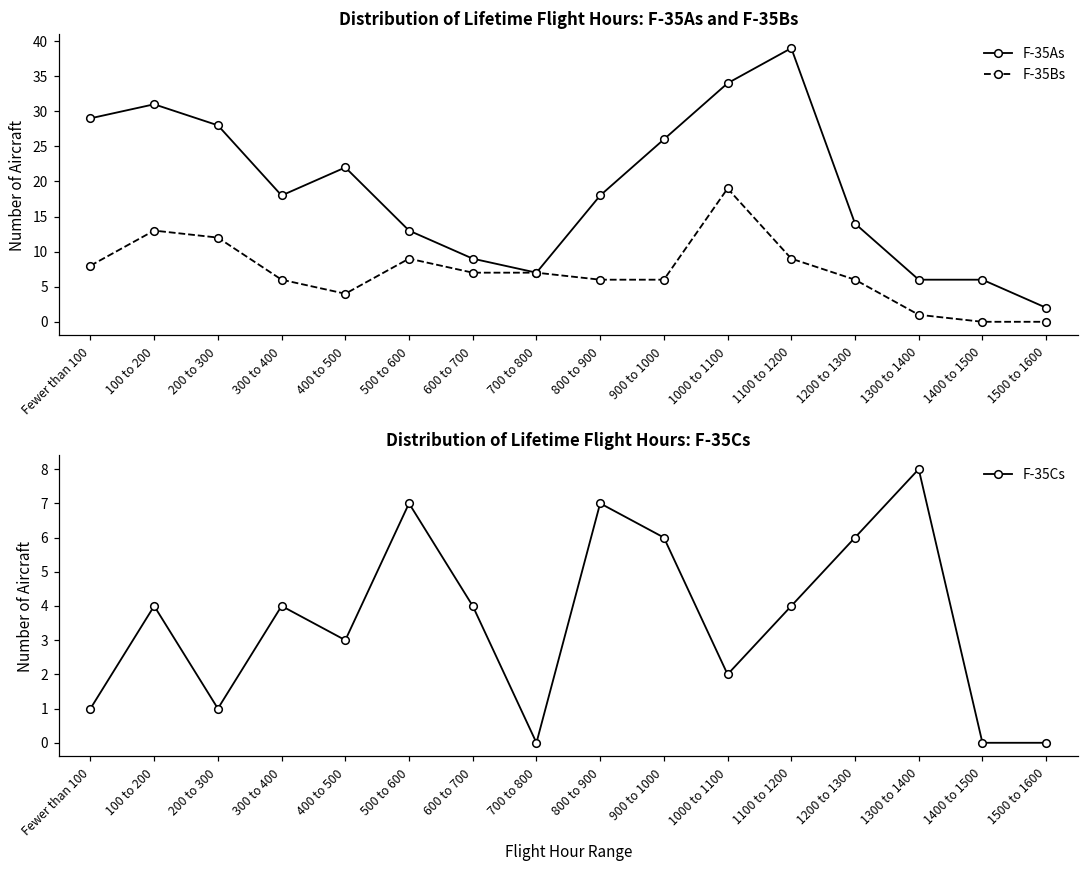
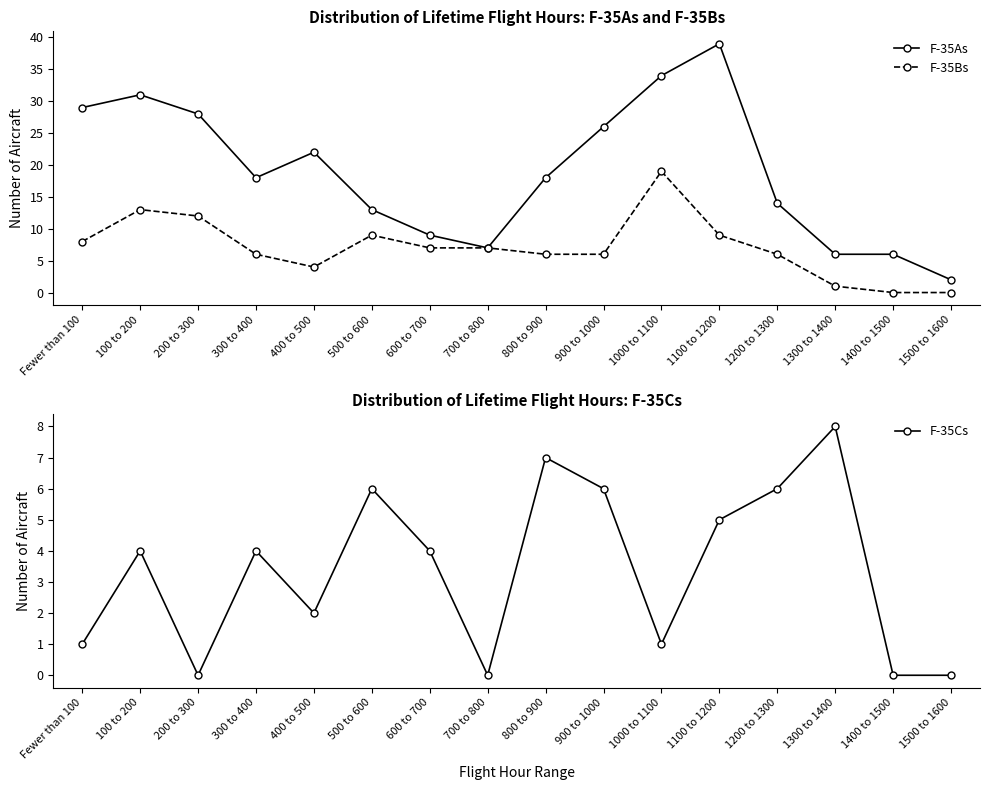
Distribution of Lifetime Flight Hours: F-35Cs, 200 to 300: 1 -> 0
Distribution of Lifetime Flight Hours: F-35Cs, 400 to 500: 3 -> 2
Distribution of Lifetime Flight Hours: F-35Cs, 500 to 600: 7 -> 6
Distribution of Lifetime Flight Hours: F-35Cs, 1000 to 1100: 2 -> 1
Distribution of Lifetime Flight Hours: F-35Cs, 1100 to 1200: 4 -> 5
